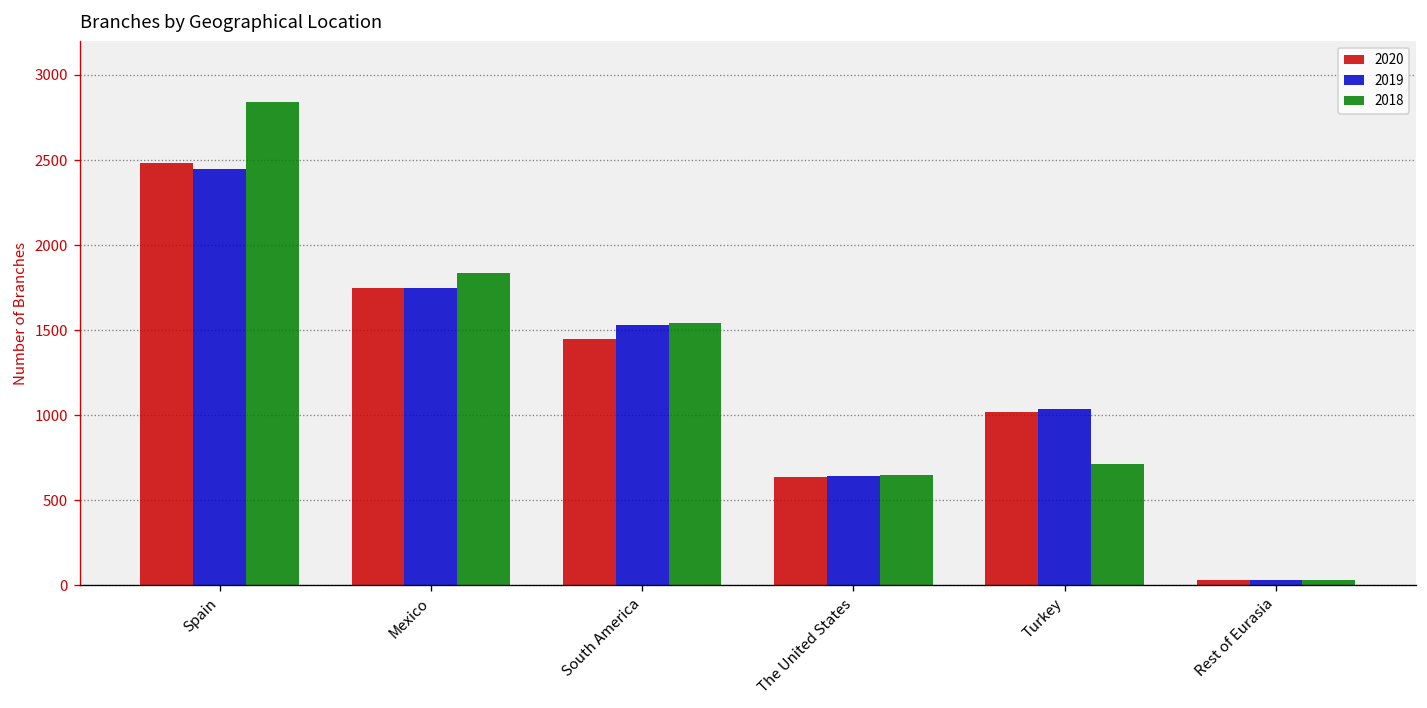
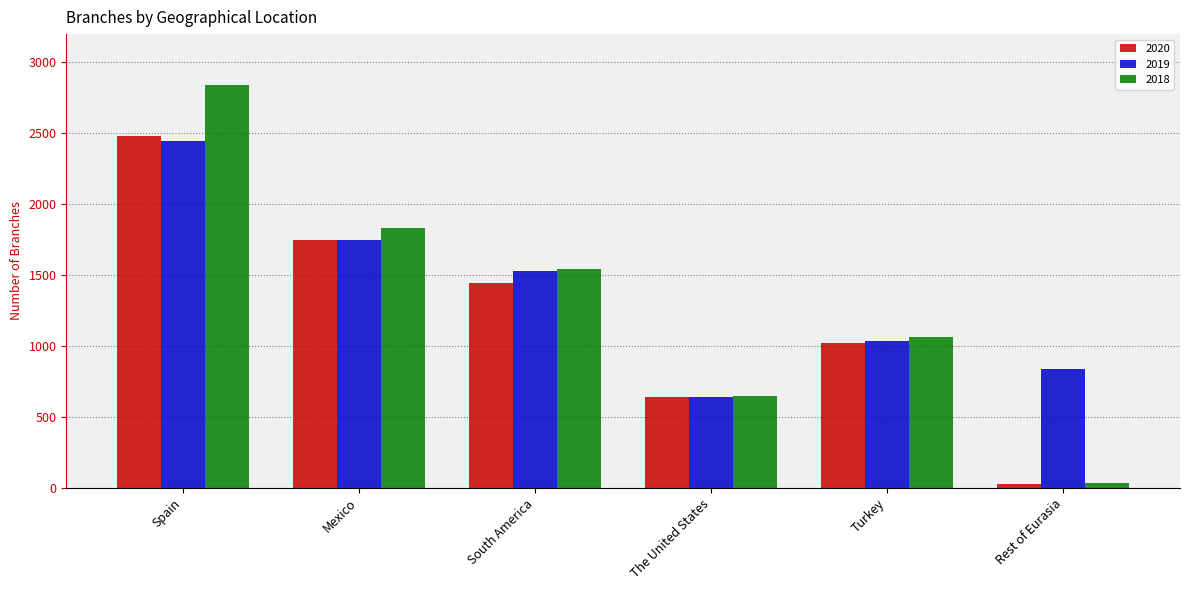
2018, Turkey: 710 -> 1070
2019, Rest of Eurasia: 30 -> 840
